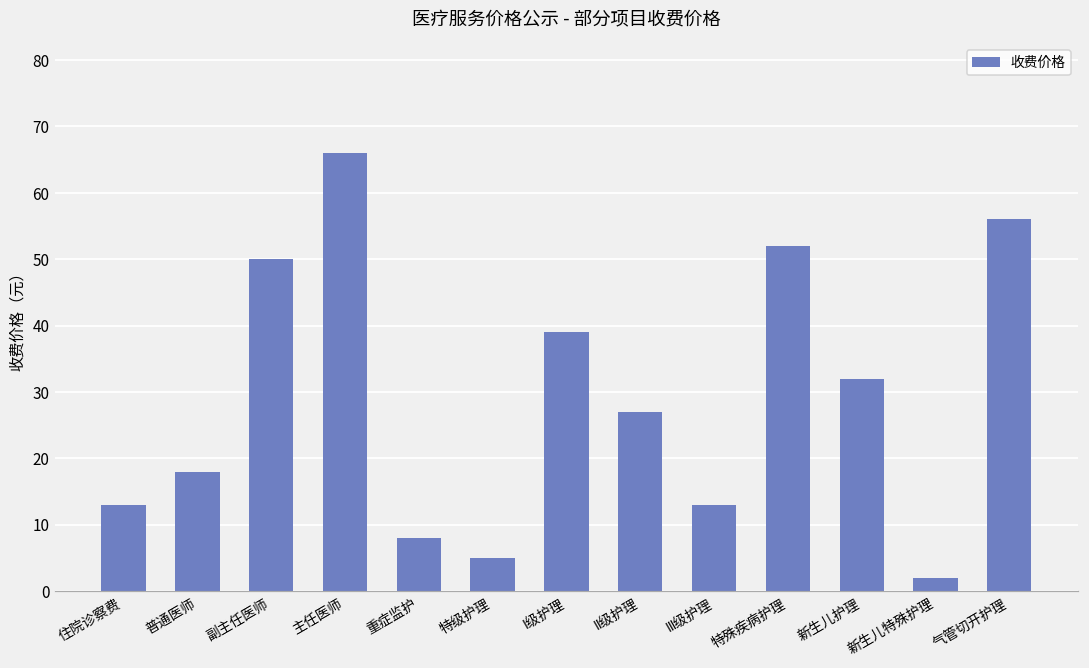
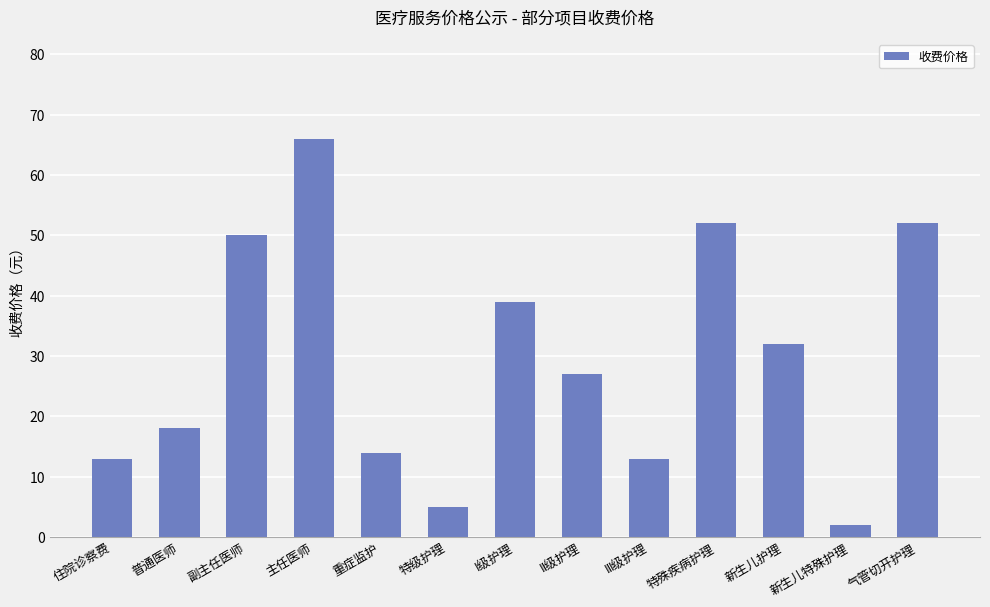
重症监护: 8 -> 14
气管切开护理: 56 -> 52
